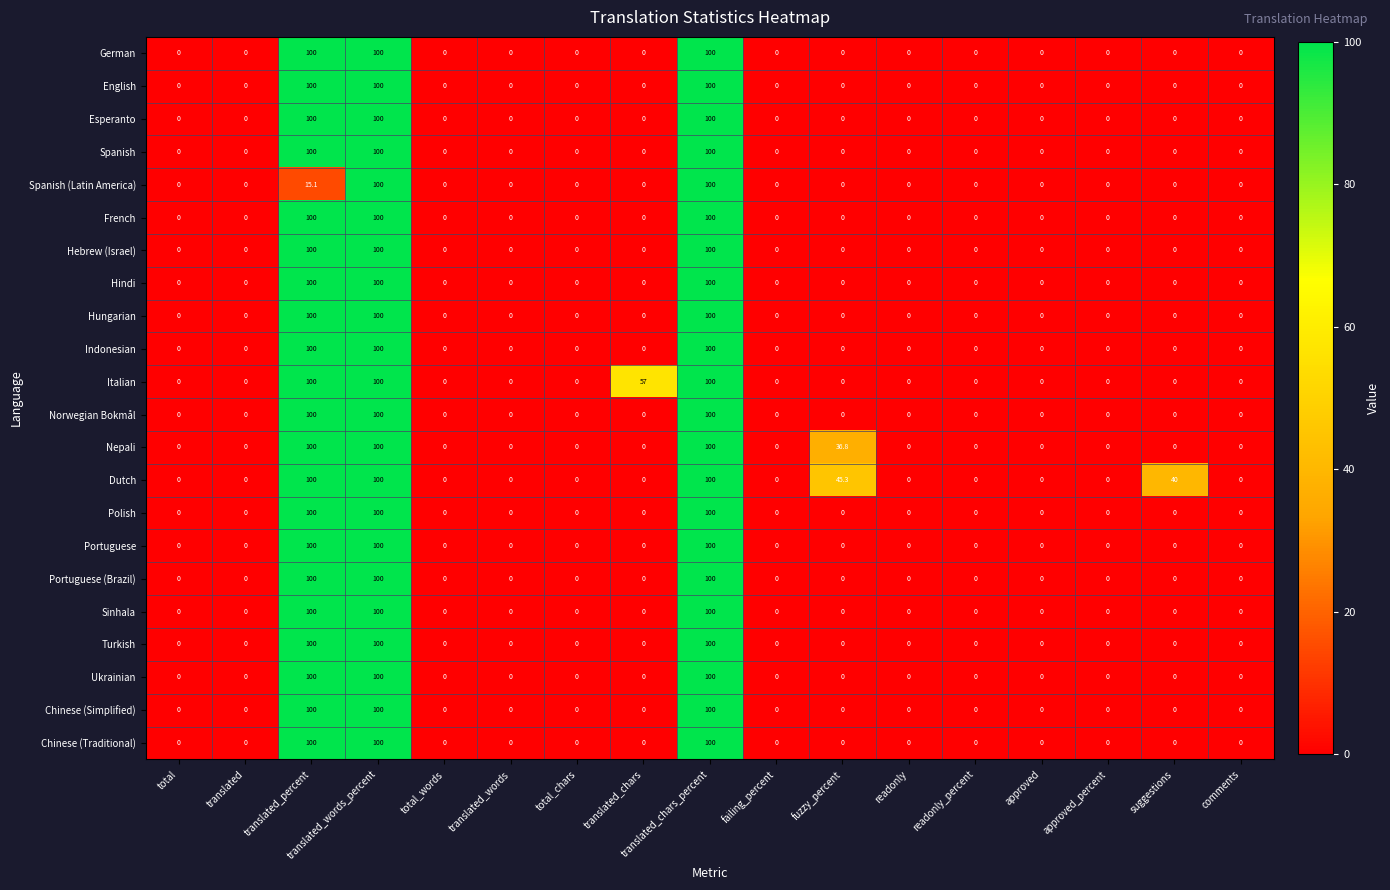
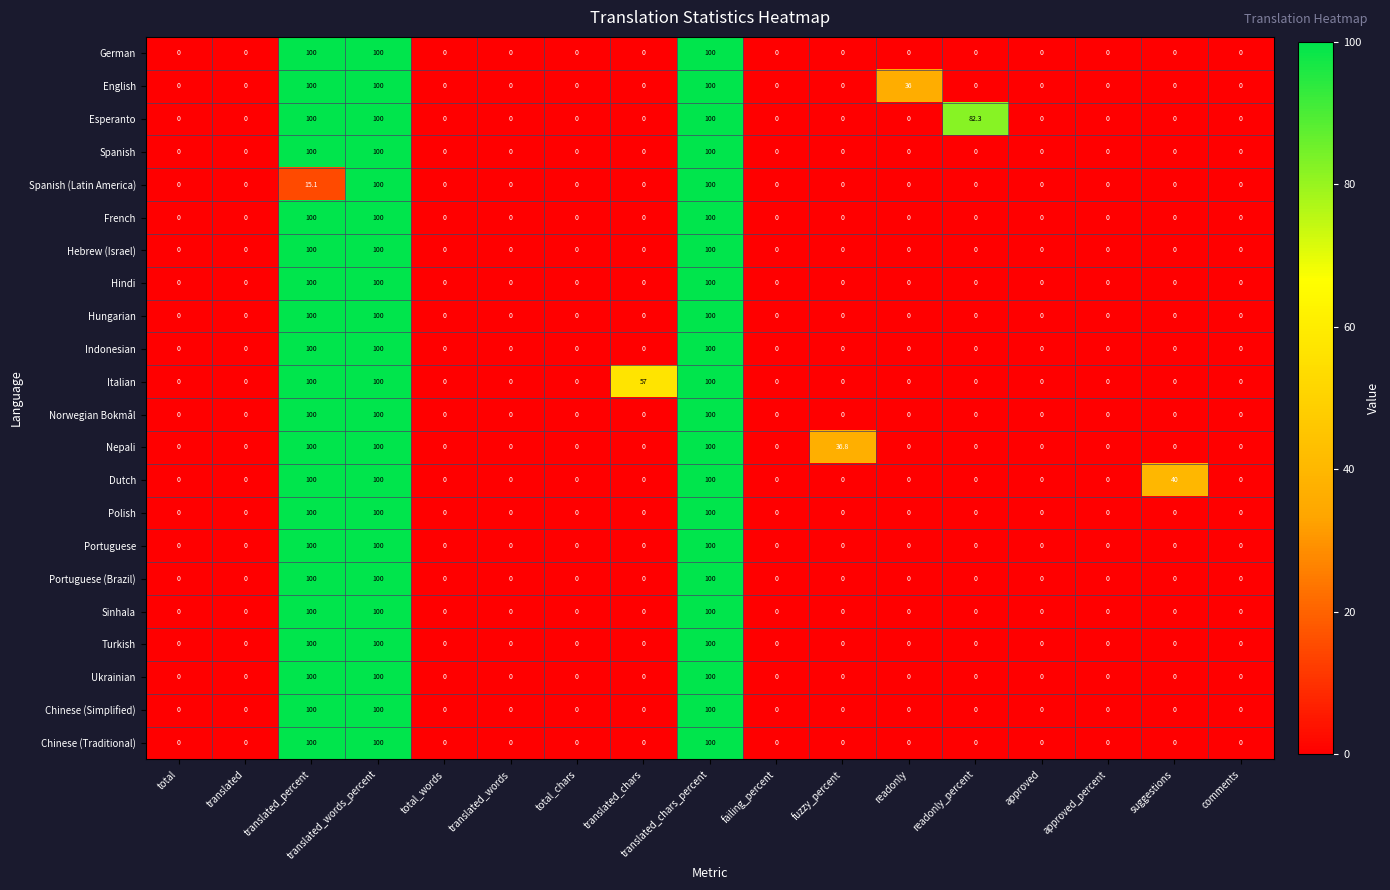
English, readonly: 0 -> 36
Esperanto, readonly_percent: 0 -> 82.3
Dutch, fuzzy_percent: 45.3 -> 0
